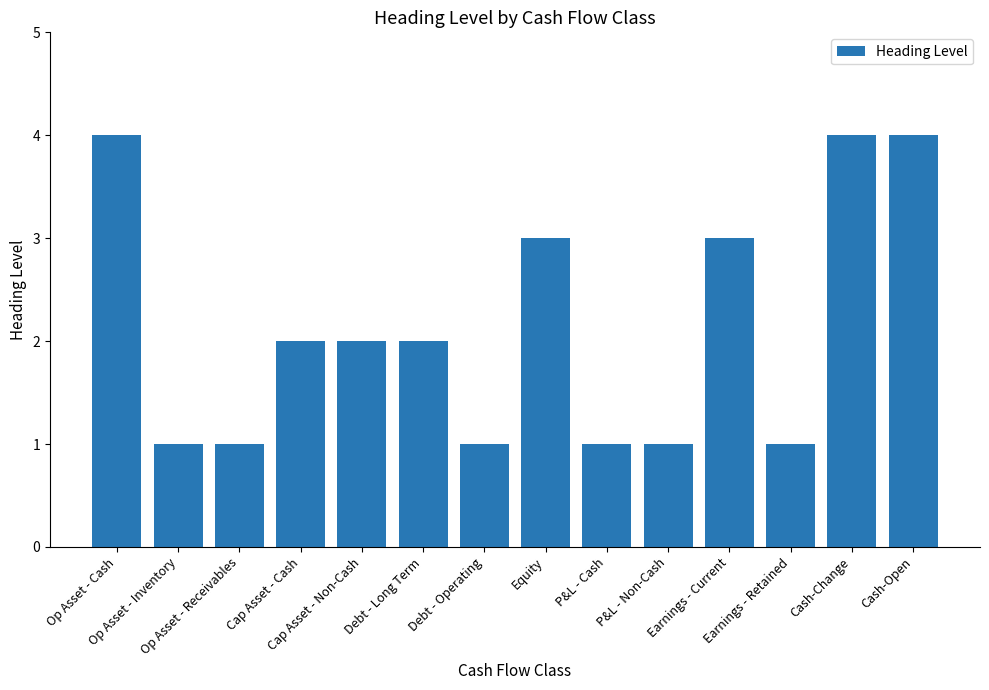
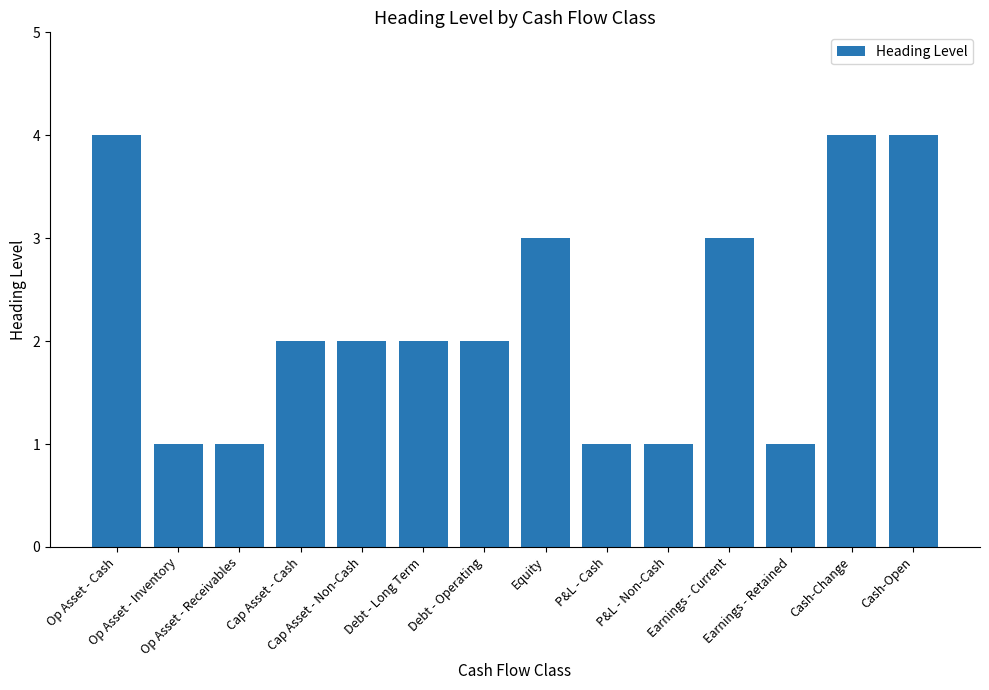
Debt - Operating: 1 -> 2
